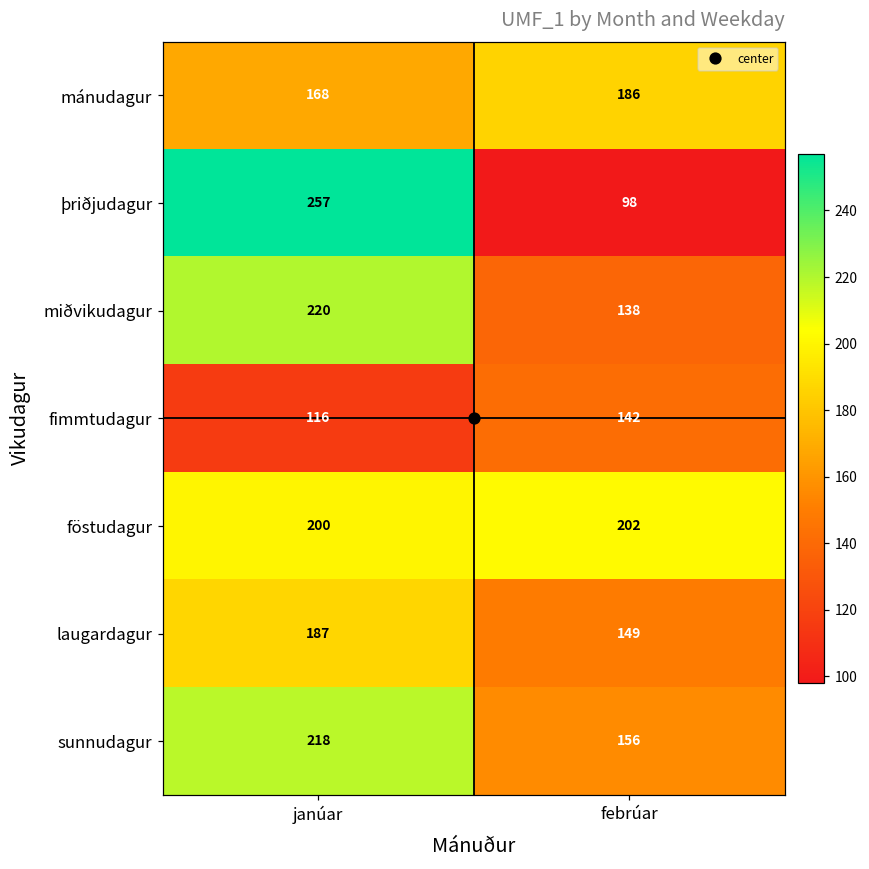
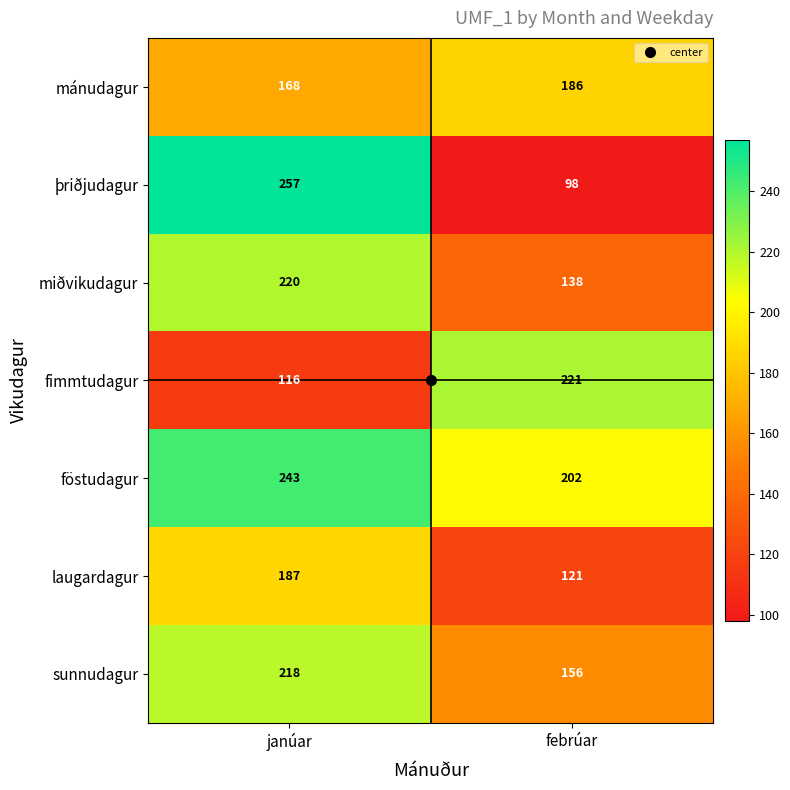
fimmtudagur, febrúar: 142 -> 221
föstudagur, janúar: 200 -> 243
laugardagur, febrúar: 149 -> 121
